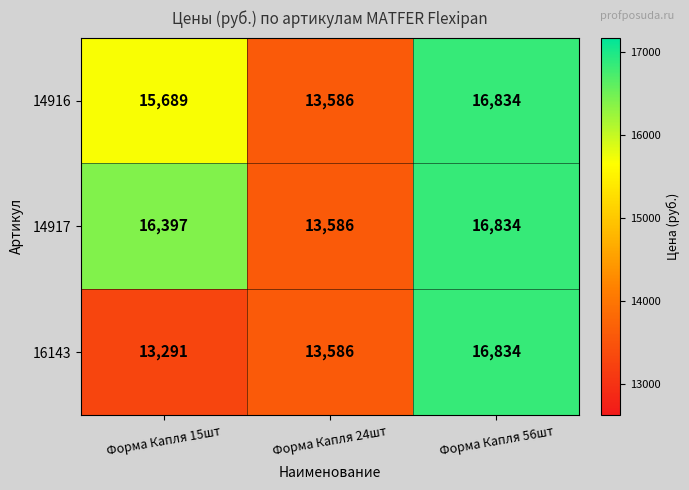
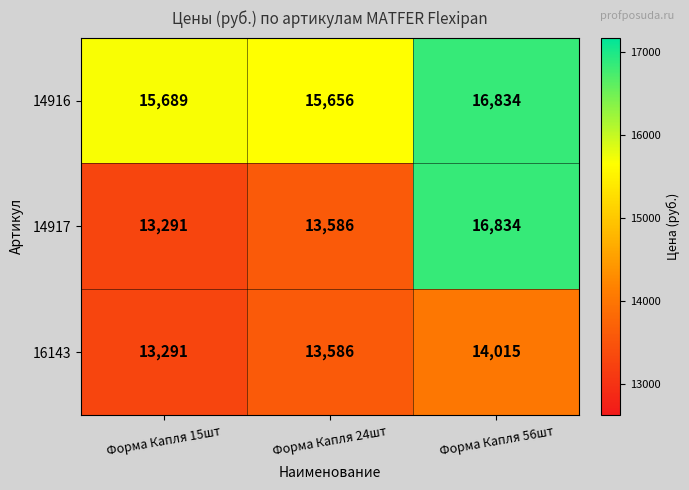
14916, Форма Капля 24шт: 13,586 -> 15,656
14917, Форма Капля 15шт: 16,397 -> 13,291
16143, Форма Капля 56шт: 16,834 -> 14,015
